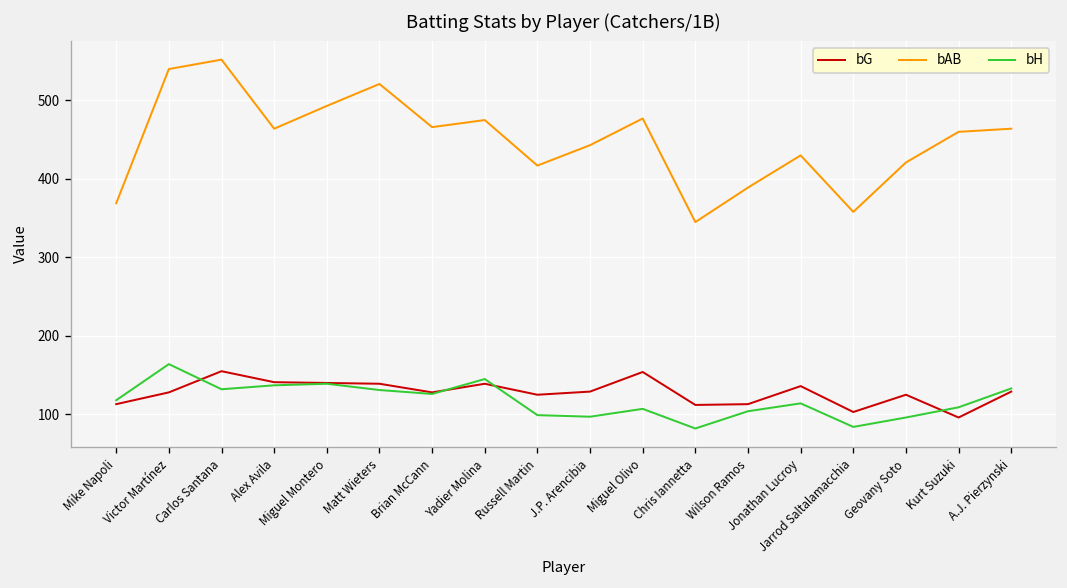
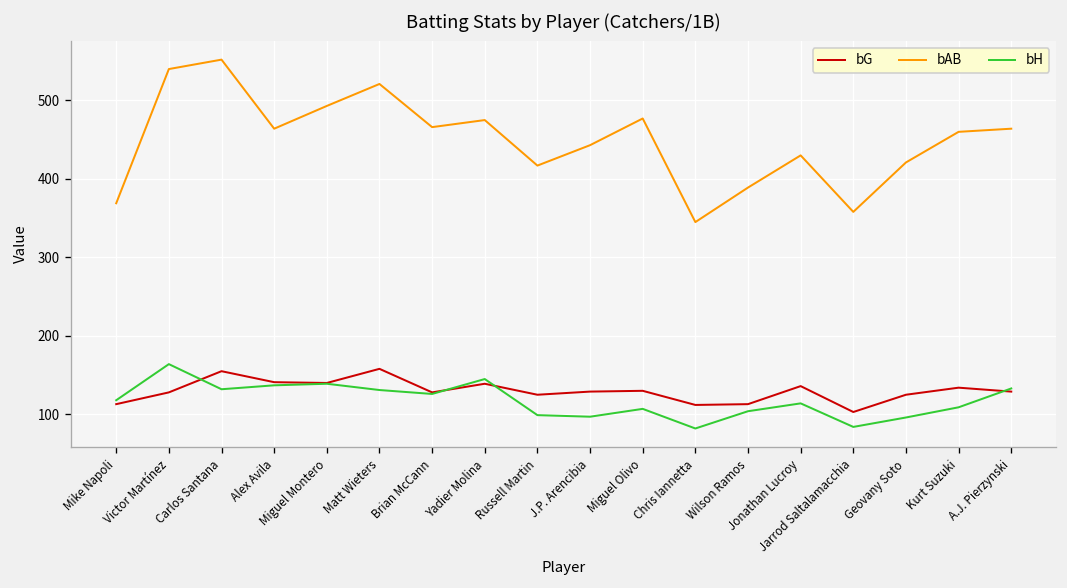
bG, Matt Wieters: 140 -> 160
bG, Miguel Olivo: 150 -> 130
bG, Kurt Suzuki: 100 -> 130
